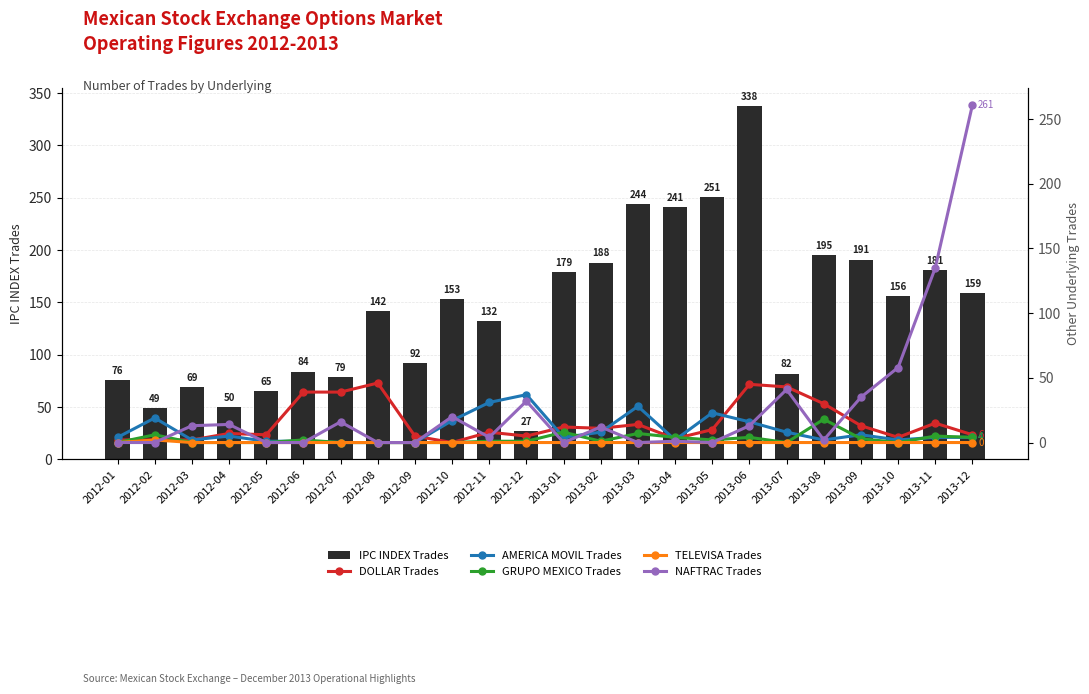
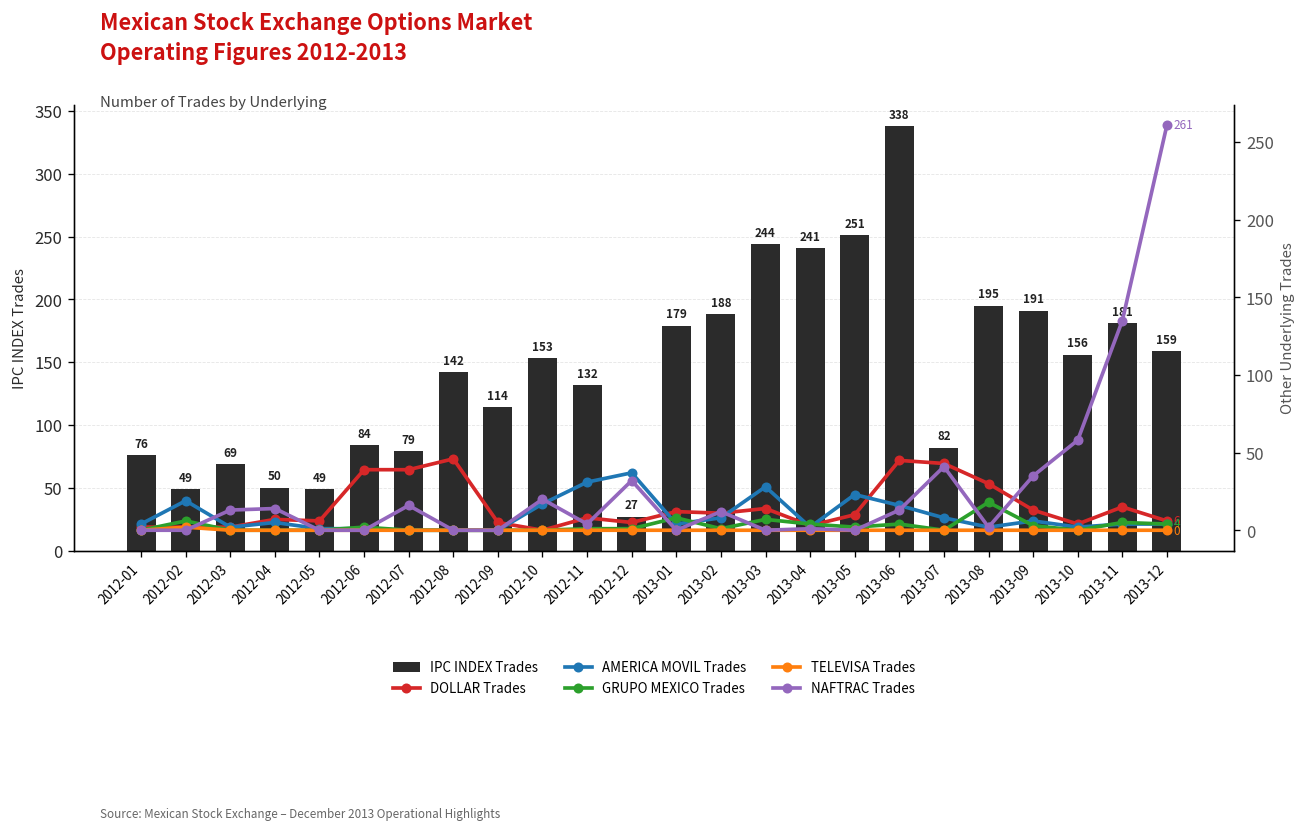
IPC INDEX Trades, 2012-05: 65 -> 49
IPC INDEX Trades, 2012-09: 92 -> 114
